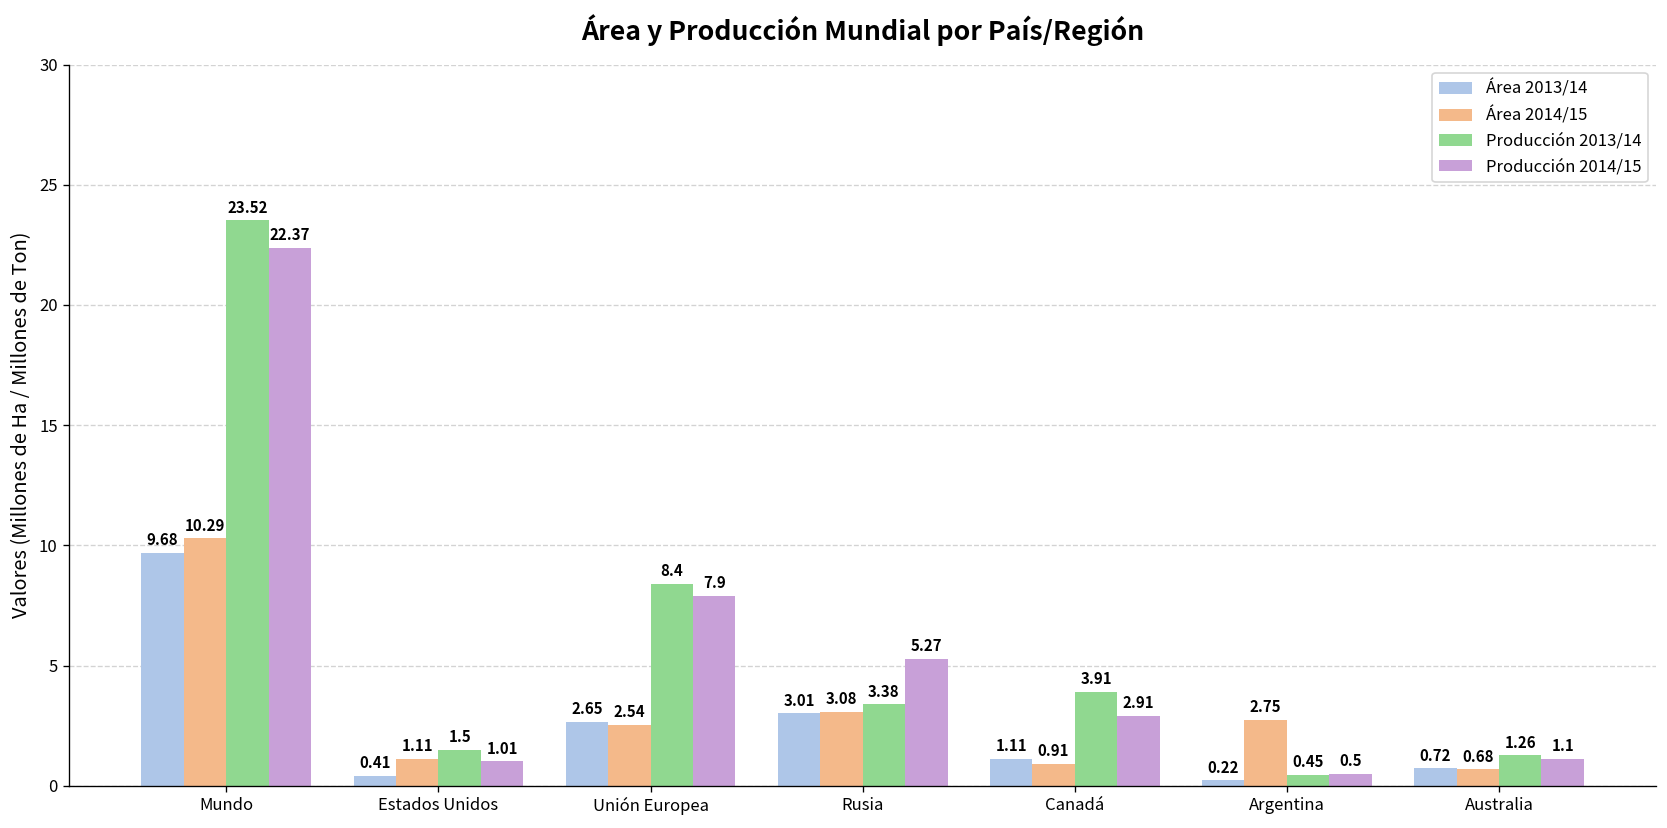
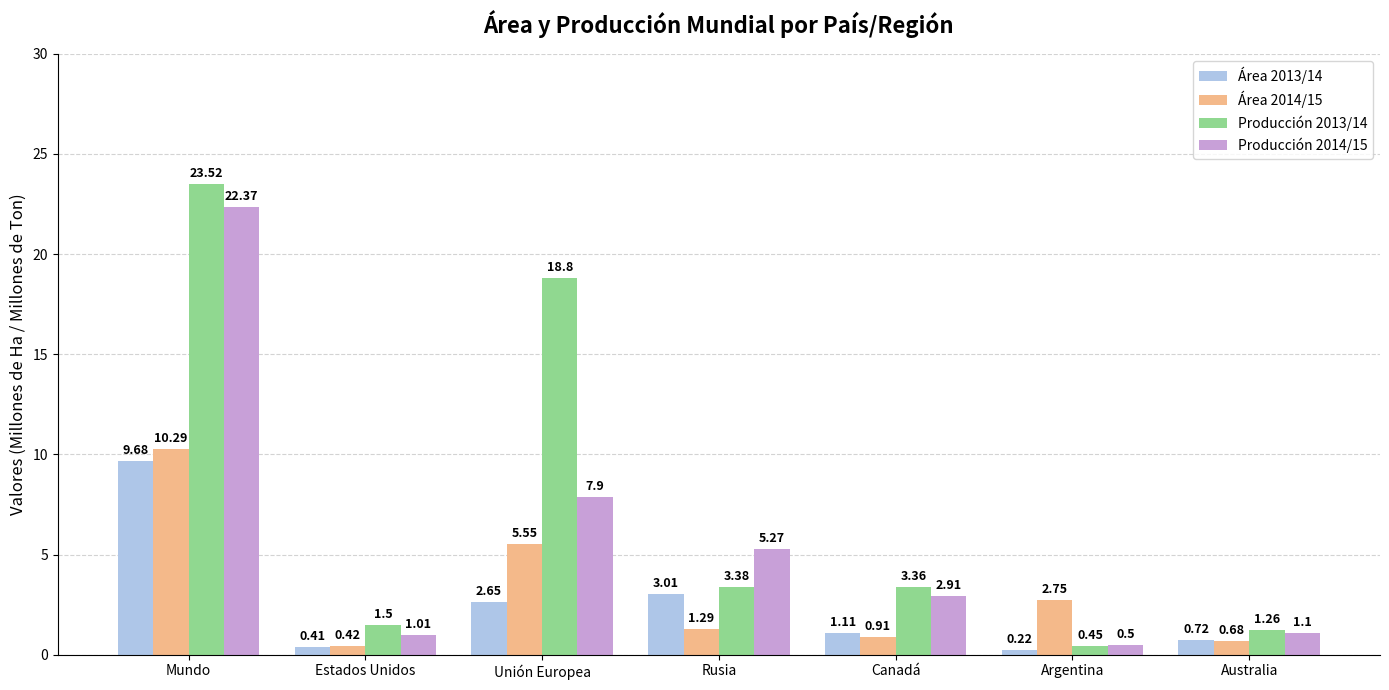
Área 2014/15, Estados Unidos: 1.11 -> 0.42
Área 2014/15, Unión Europea: 2.54 -> 5.55
Producción 2013/14, Unión Europea: 8.4 -> 18.8
Área 2014/15, Rusia: 3.08 -> 1.29
Producción 2013/14, Canadá: 3.91 -> 3.36
